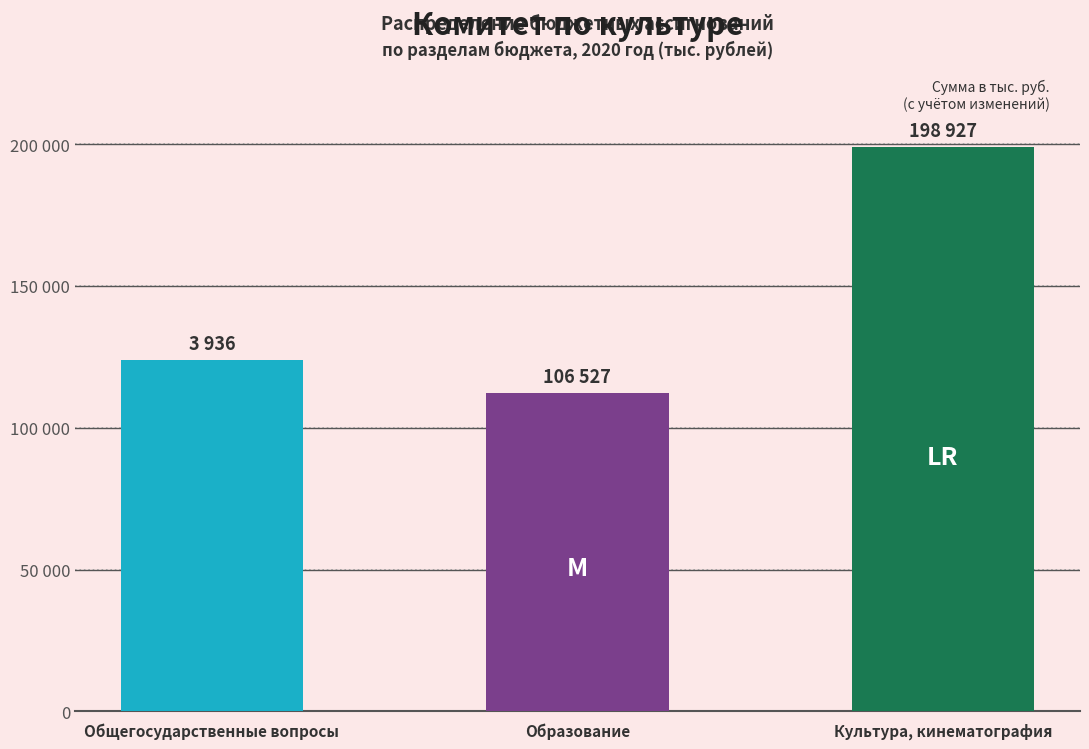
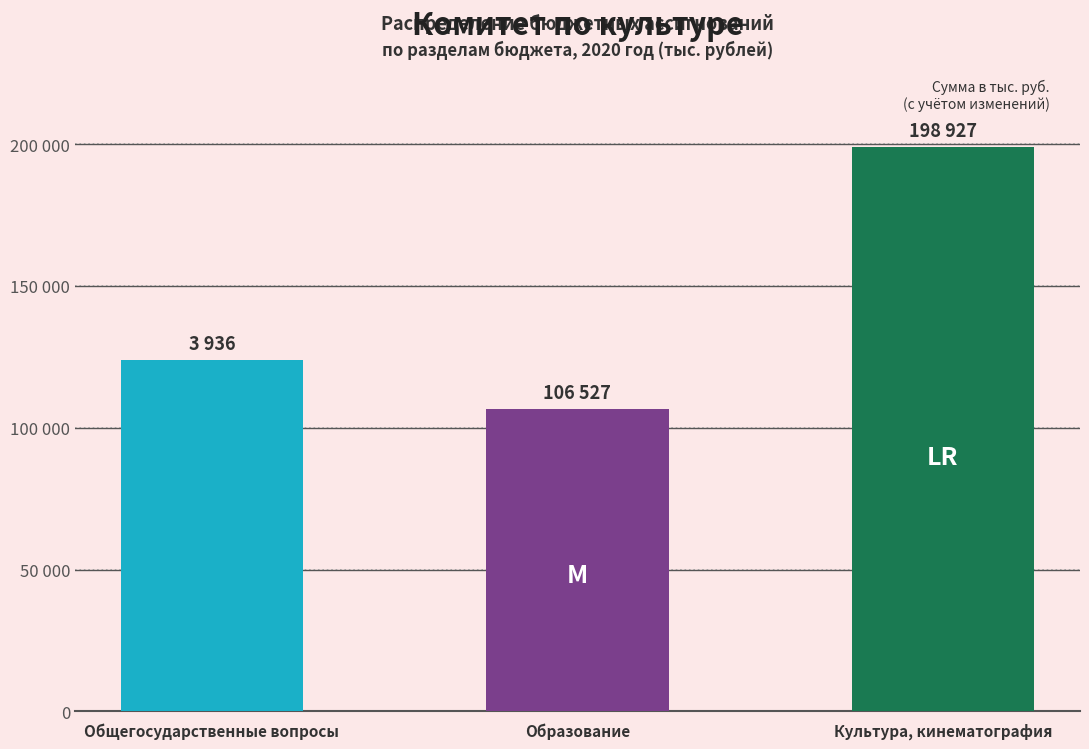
Образование: 112000 -> 107000
